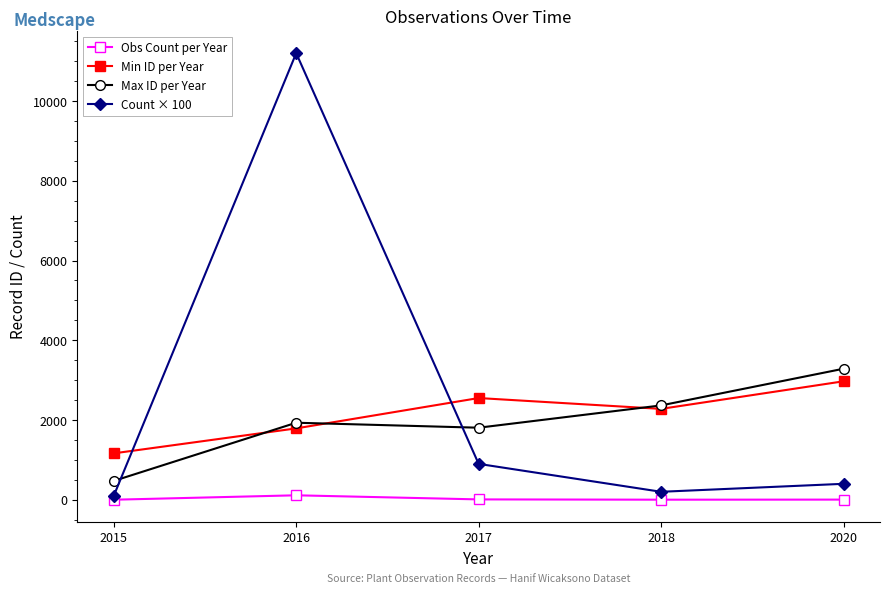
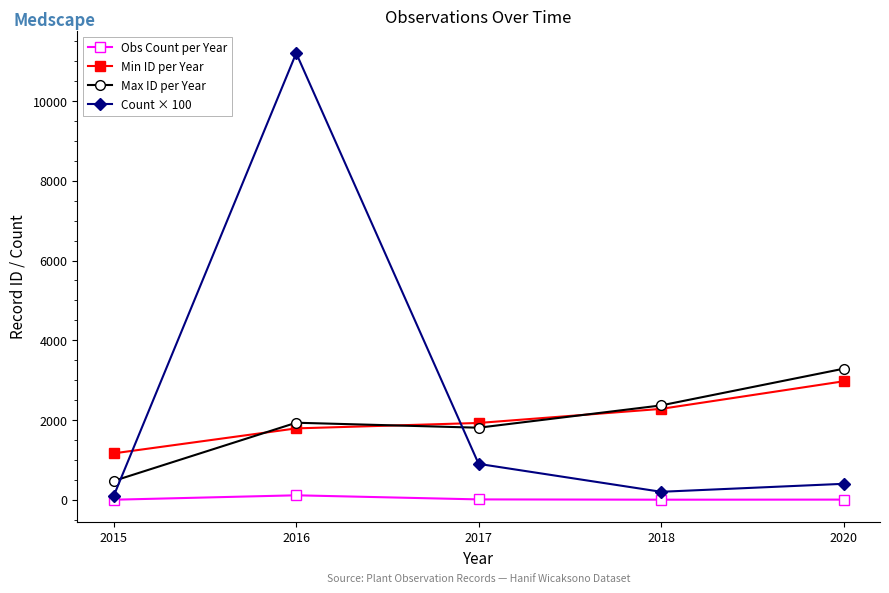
Min ID per Year, 2017: 2600 -> 1900
